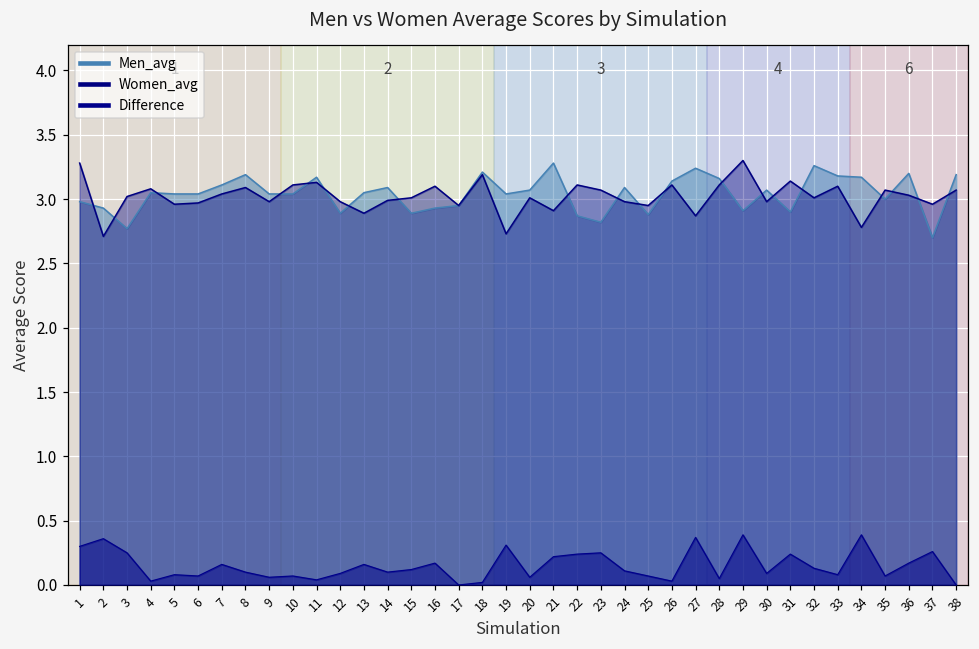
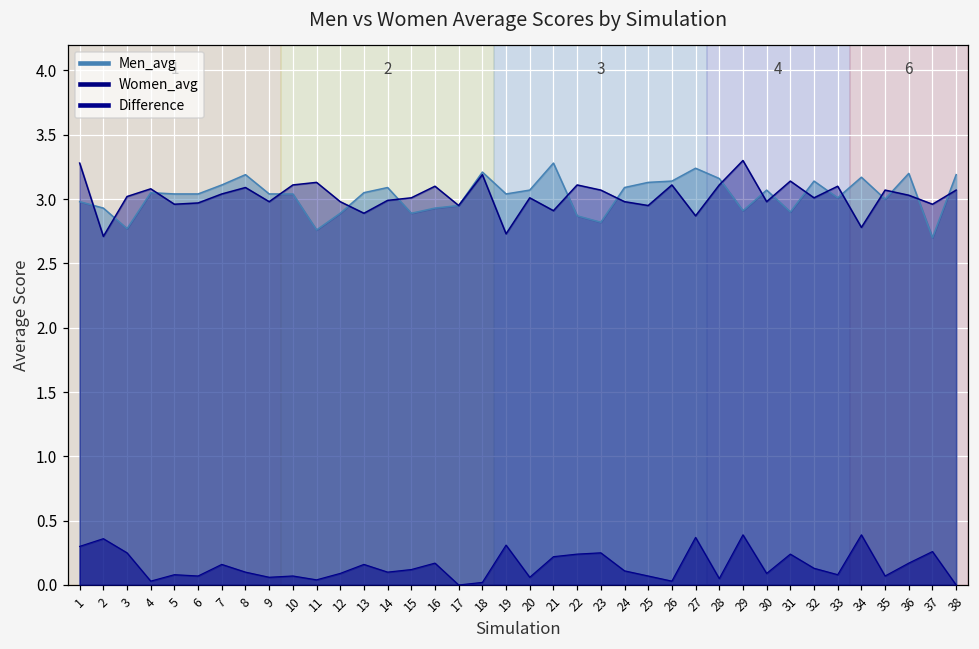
Men_avg, 11: 3.17 -> 2.76
Men_avg, 25: 2.88 -> 3.13
Men_avg, 32: 3.26 -> 3.14
Men_avg, 33: 3.18 -> 3.01
